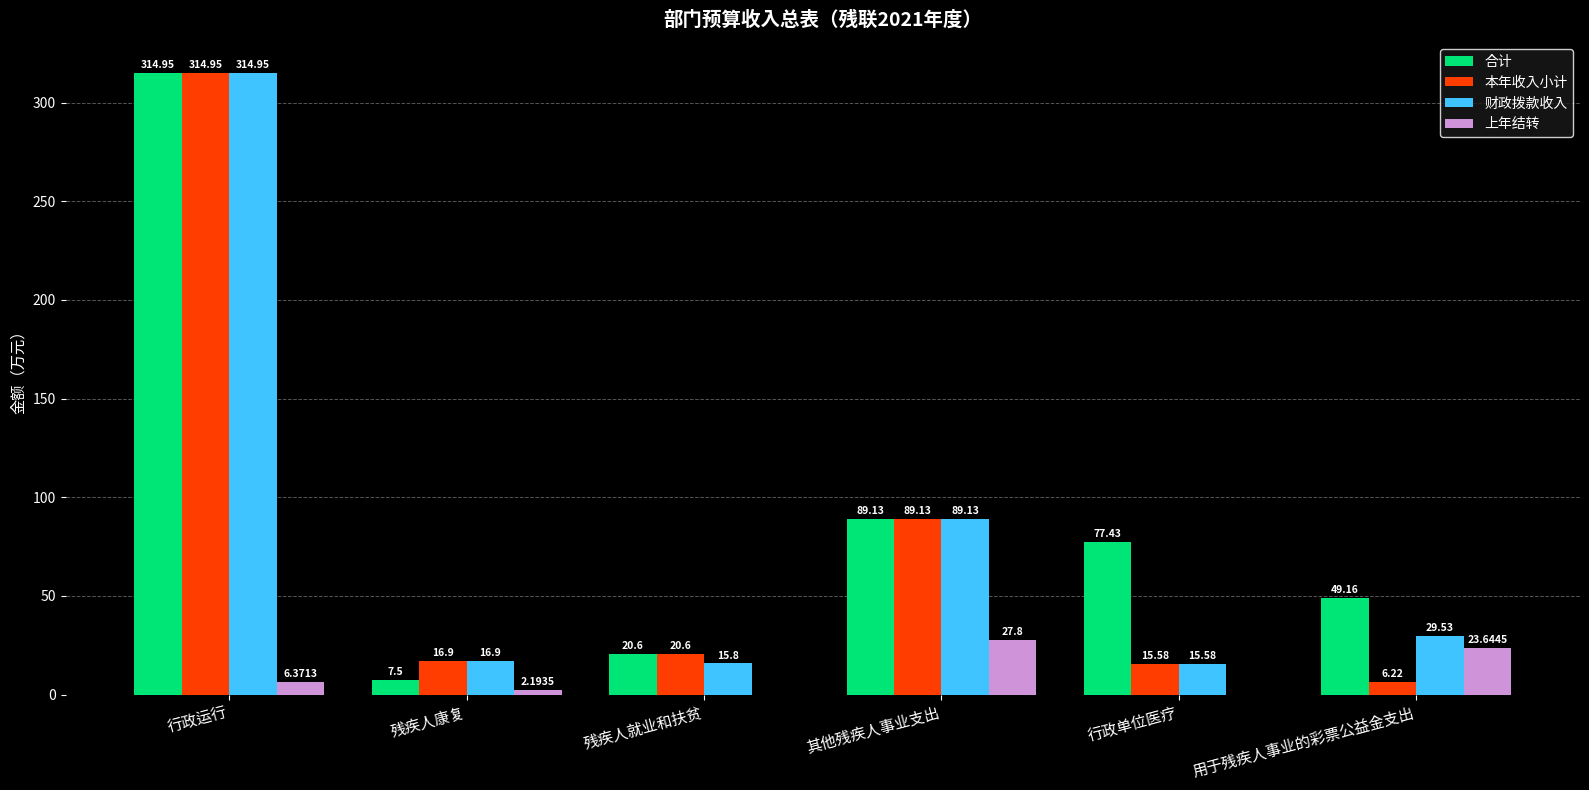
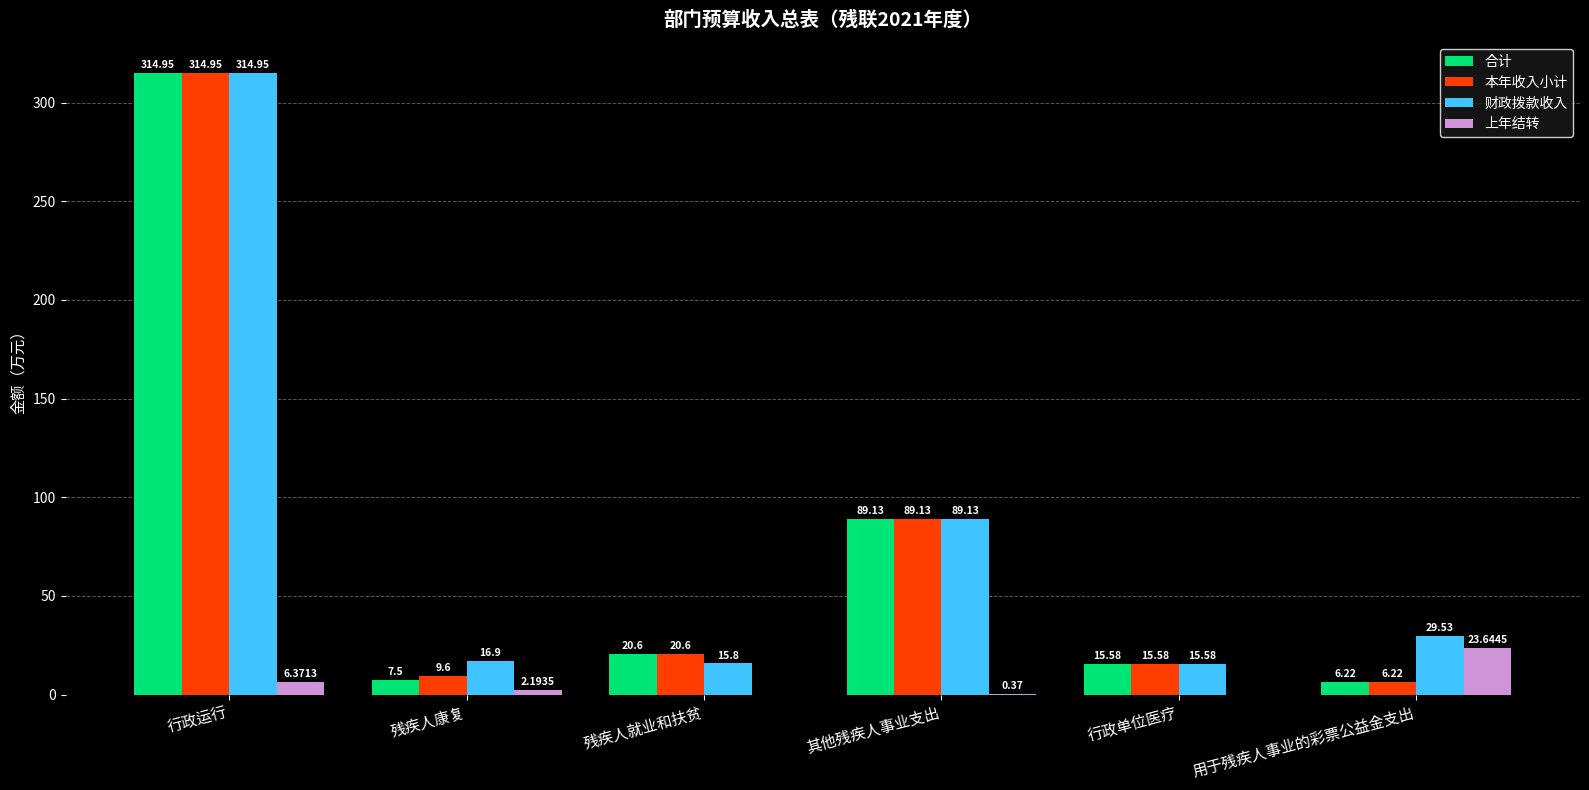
本年收入小计, 残疾人康复: 16.9 -> 9.6
上年结转, 其他残疾人事业支出: 27.8 -> 0.37
合计, 行政单位医疗: 77.43 -> 15.58
合计, 用于残疾人事业的彩票公益金支出: 49.16 -> 6.22
